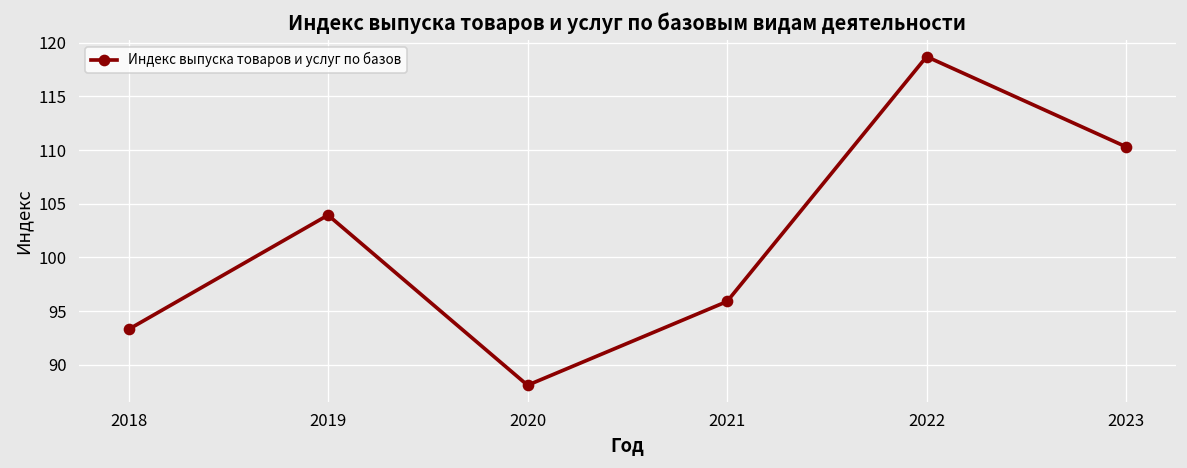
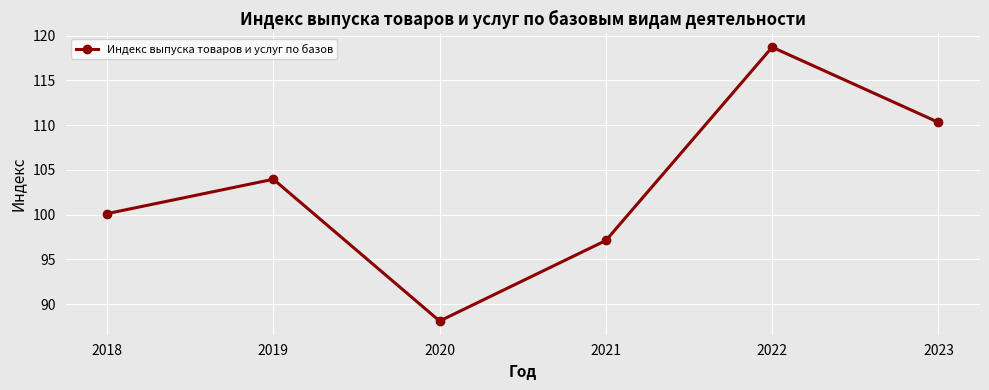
2018: 93 -> 100
2021: 96 -> 97
